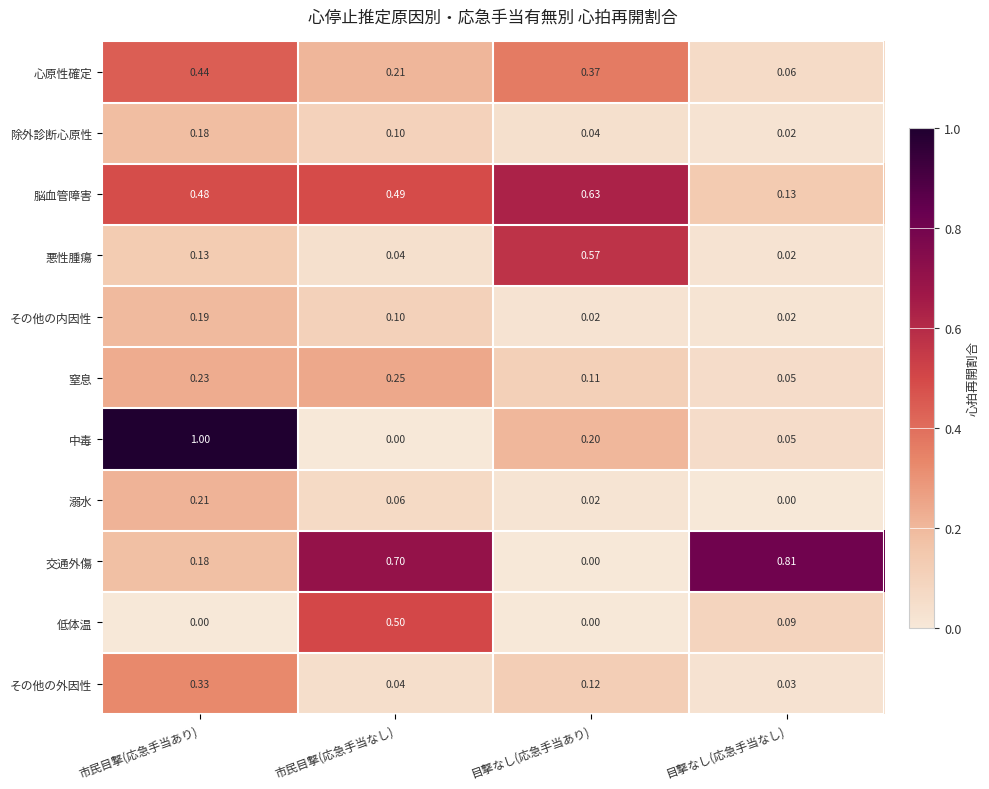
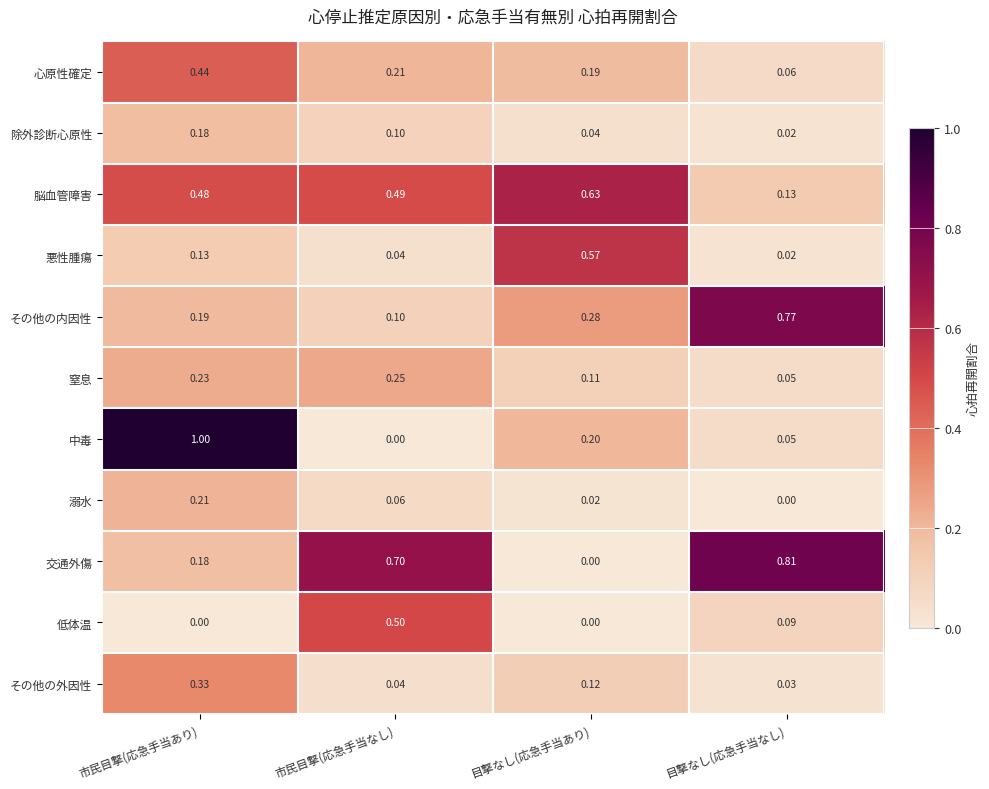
心原性確定, 目撃なし(応急手当あり): 0.37 -> 0.19
その他の内因性, 目撃なし(応急手当あり): 0.02 -> 0.28
その他の内因性, 目撃なし(応急手当なし): 0.02 -> 0.77
